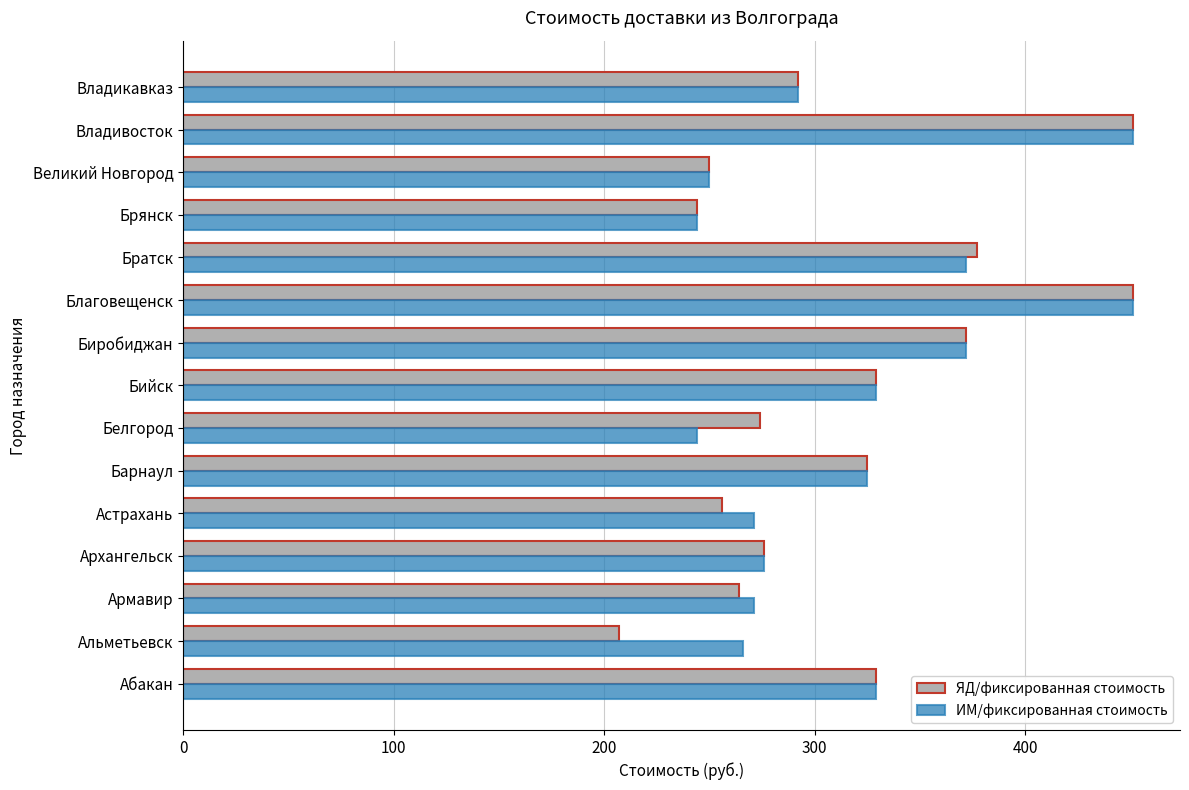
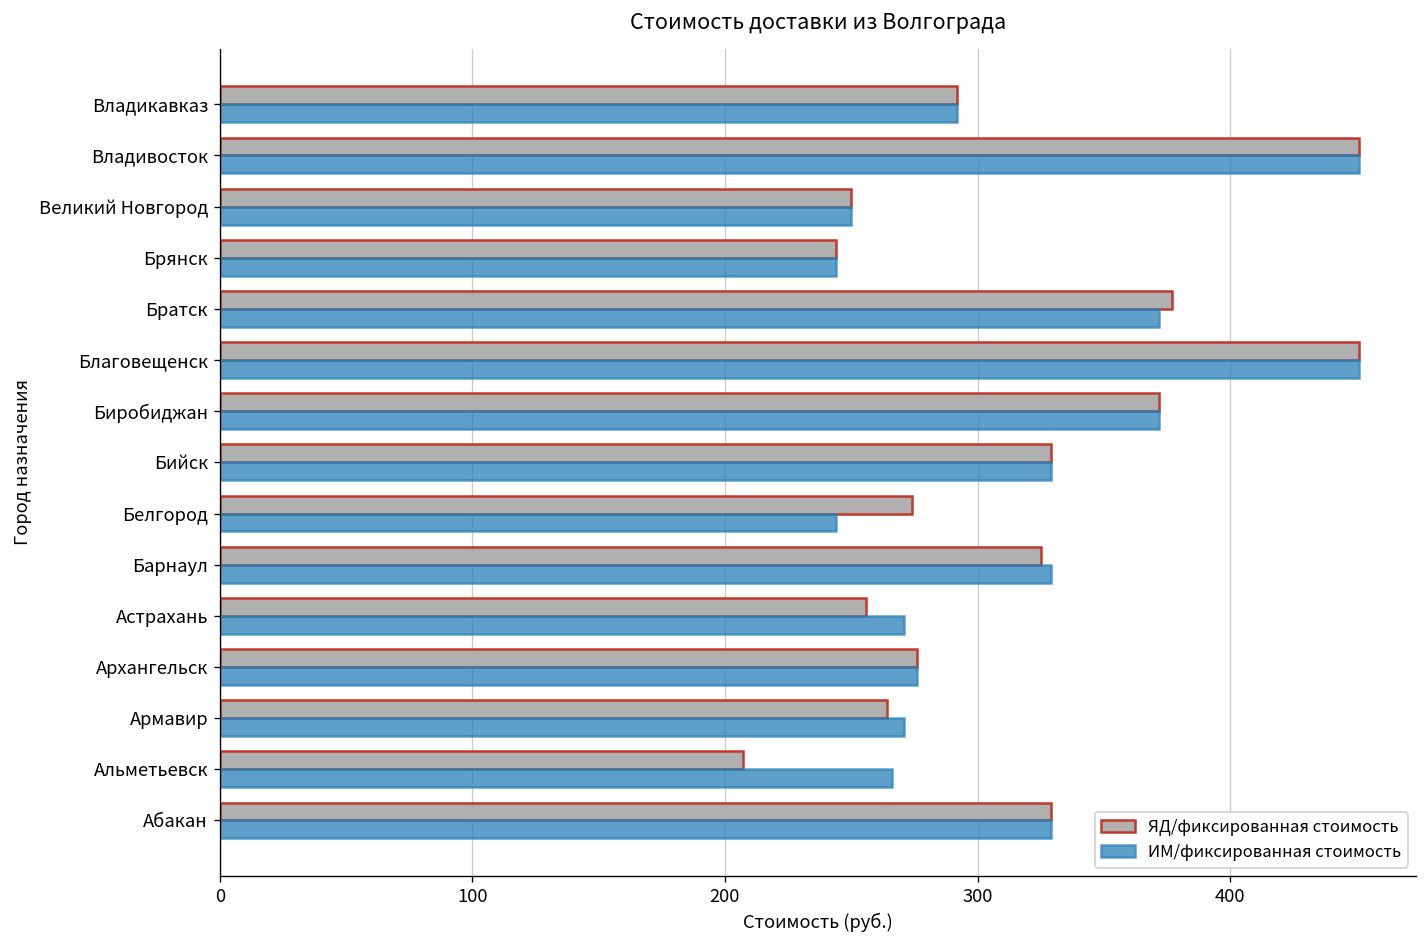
ИМ/фиксированная стоимость, Барнаул: 325 -> 329
